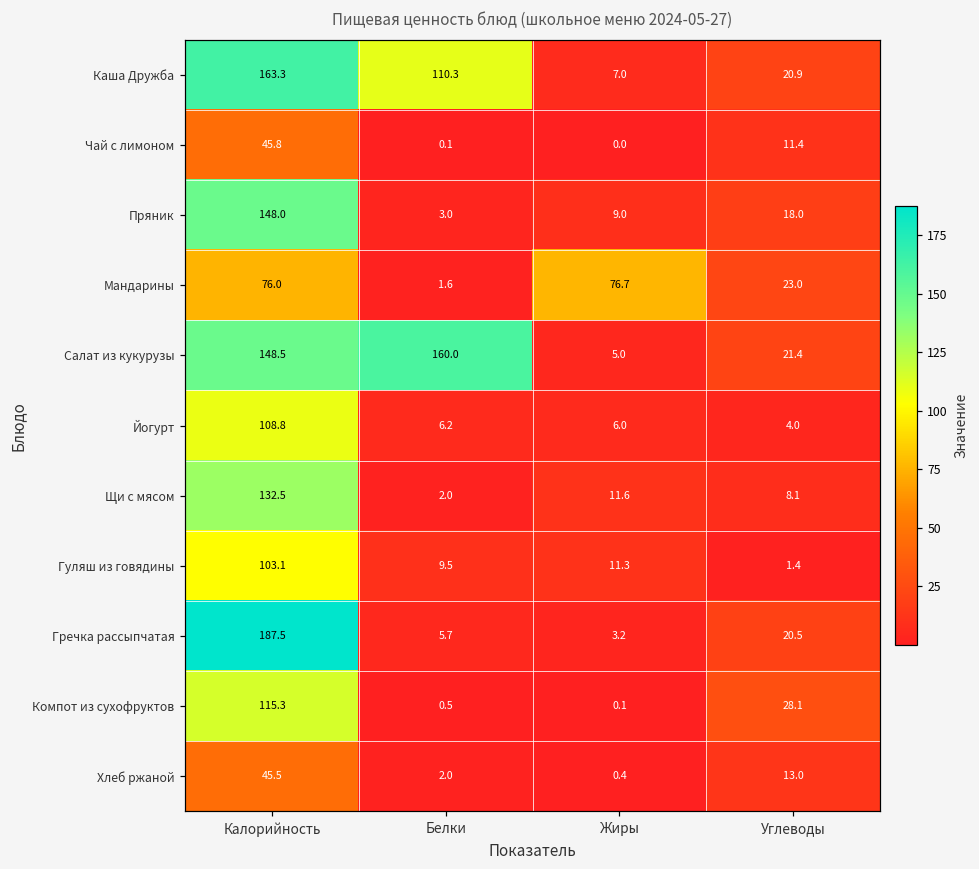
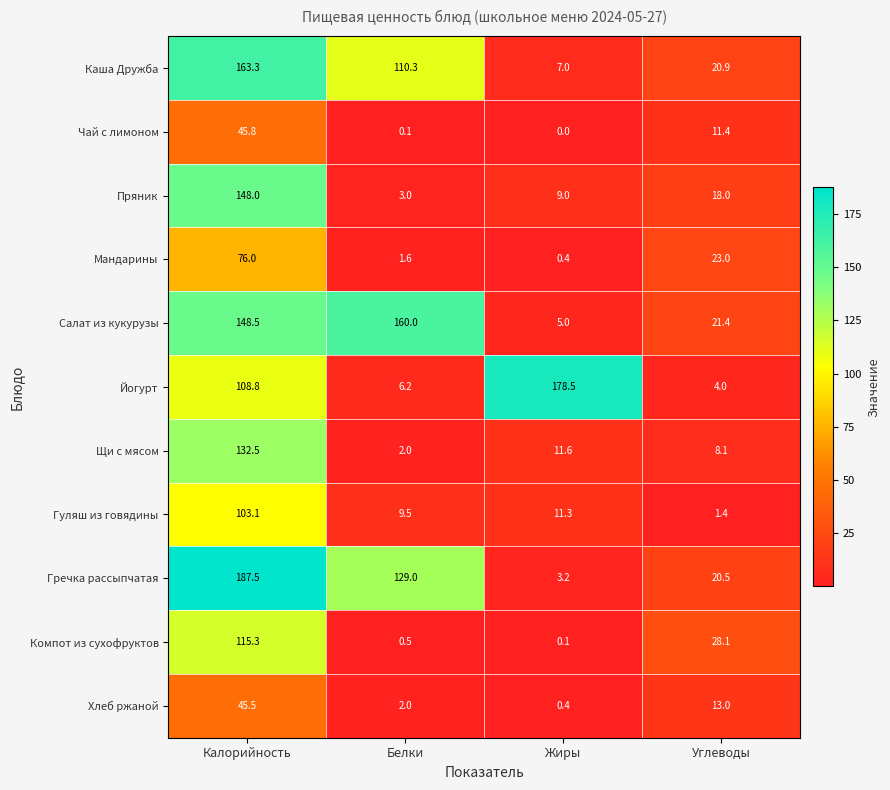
Мандарины, Жиры: 76.7 -> 0.4
Йогурт, Жиры: 6.0 -> 178.5
Гречка рассыпчатая, Белки: 5.7 -> 129.0
